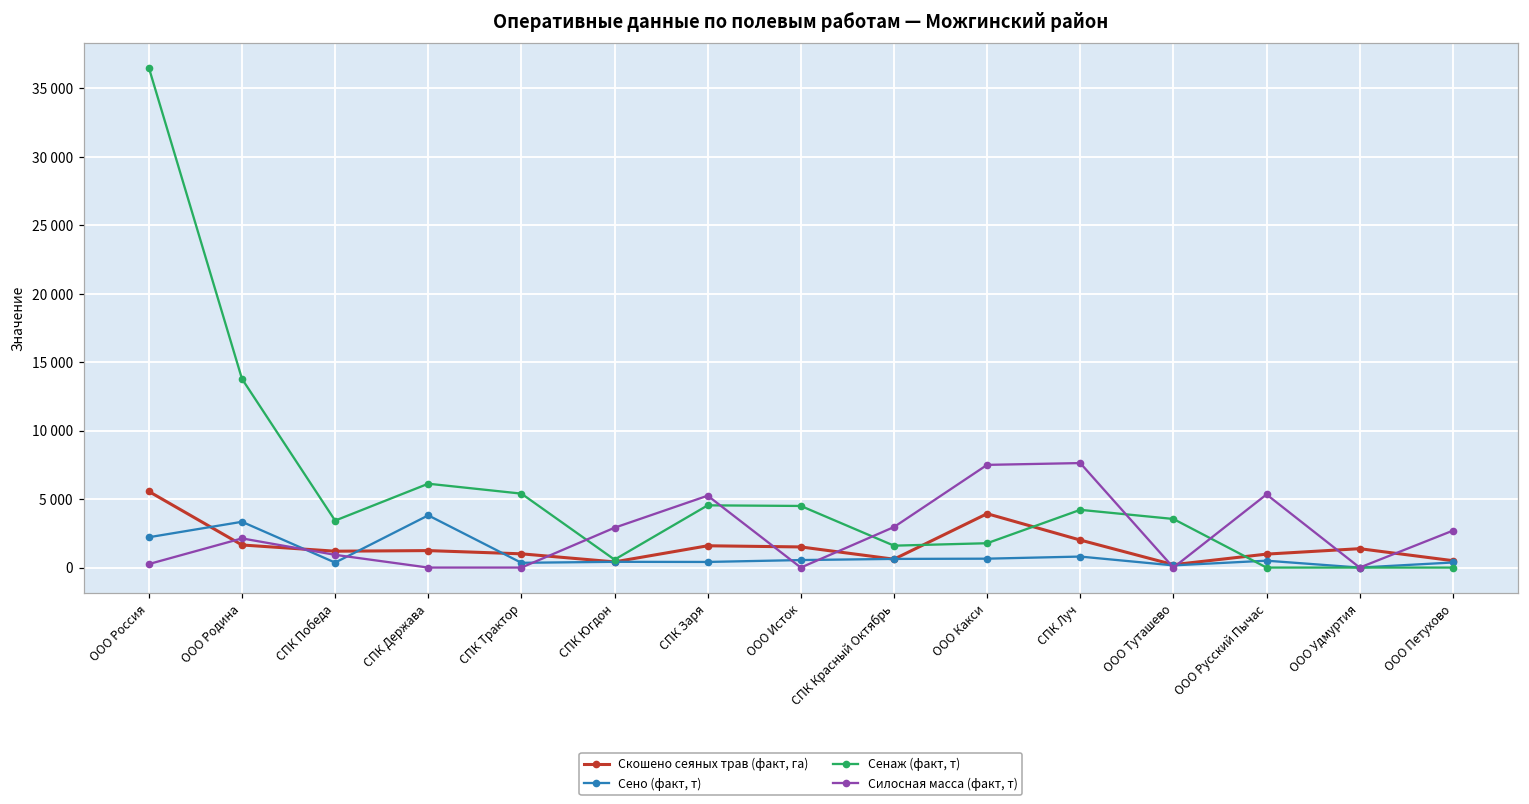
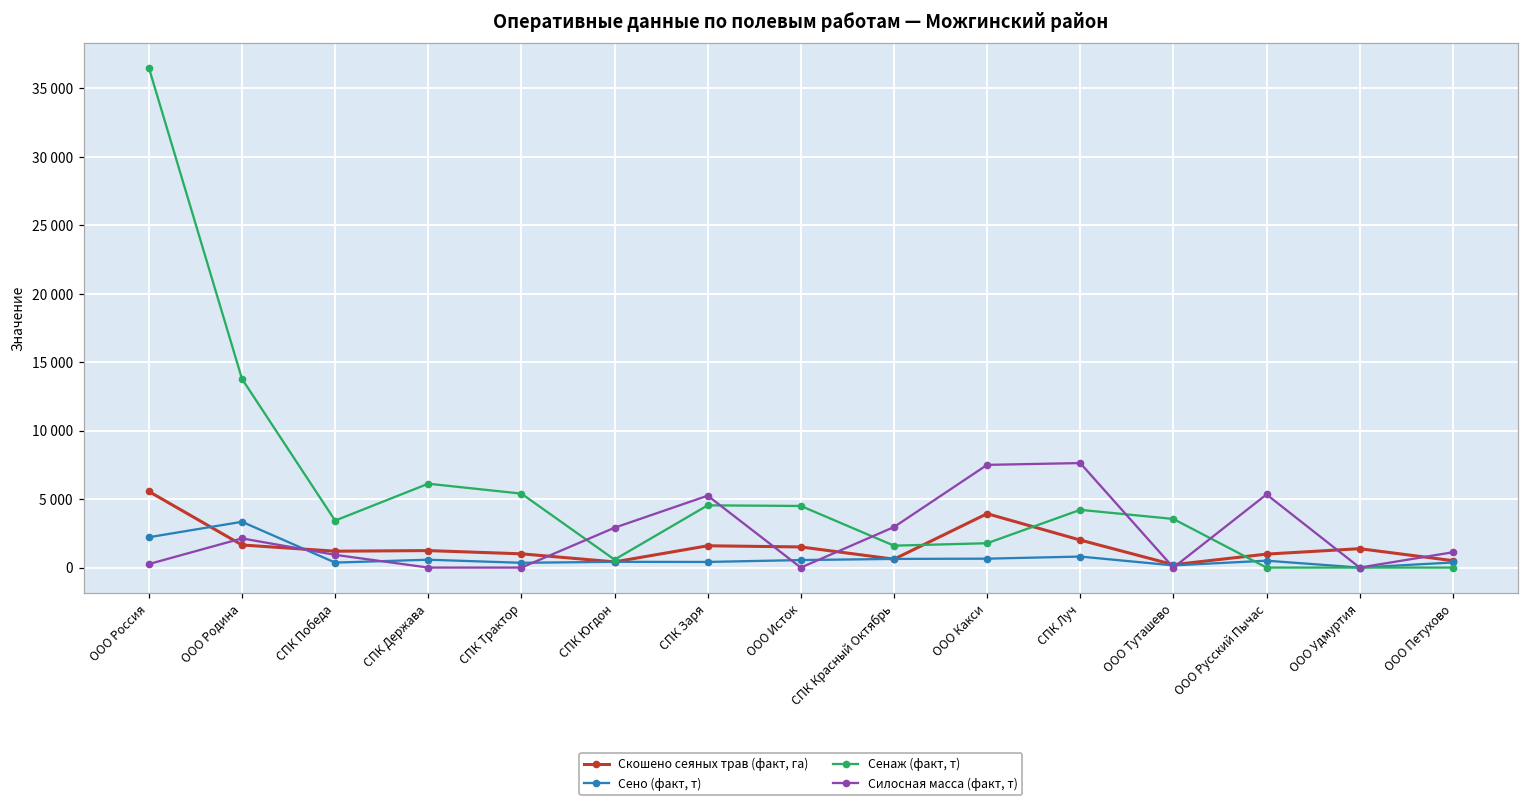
Сено (факт, т), СПК Держава: 3800 -> 600
Силосная масса (факт, т), ООО Петухово: 2700 -> 1100
